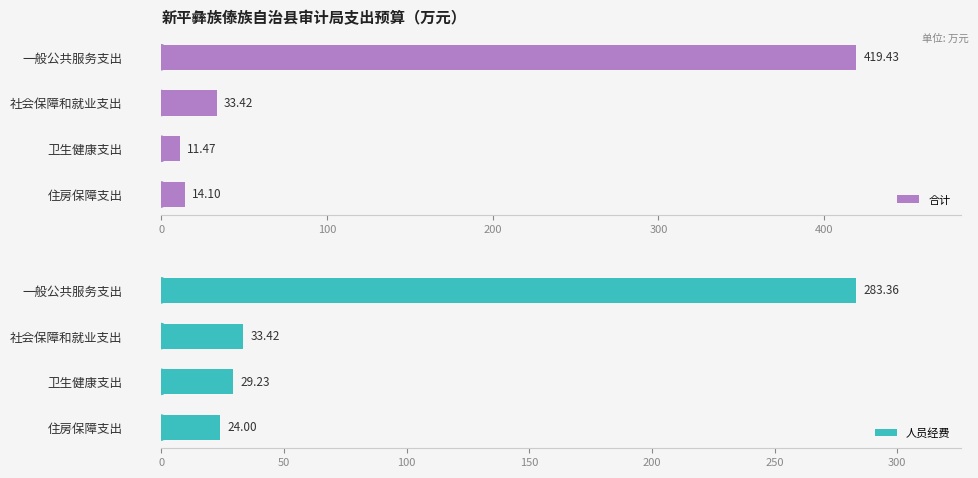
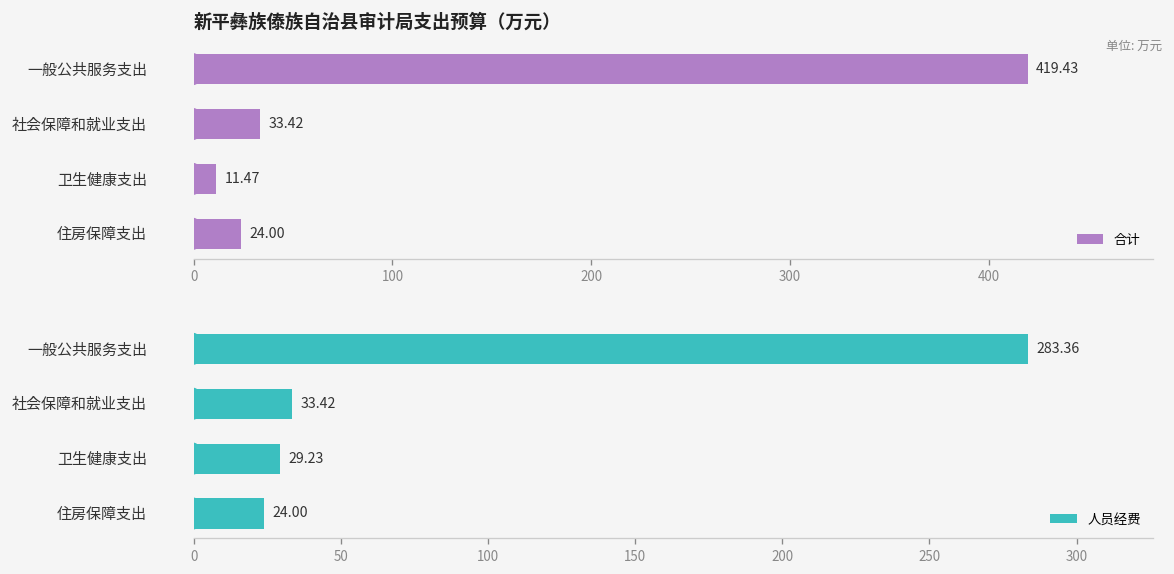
新平彝族傣族自治县审计局支出预算（万元）, 住房保障支出: 14.10 -> 24.00
